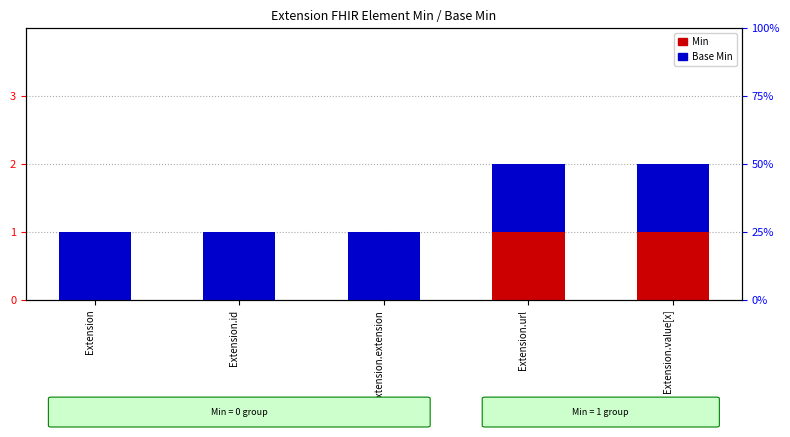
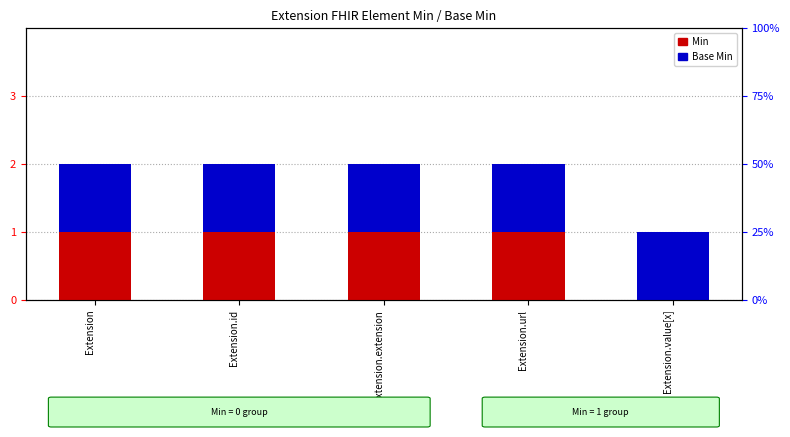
Min, Extension: 0 -> 1
Min, Extension.id: 0 -> 1
Min, Extension.extension: 0 -> 1
Min, Extension.value[x]: 1 -> 0
